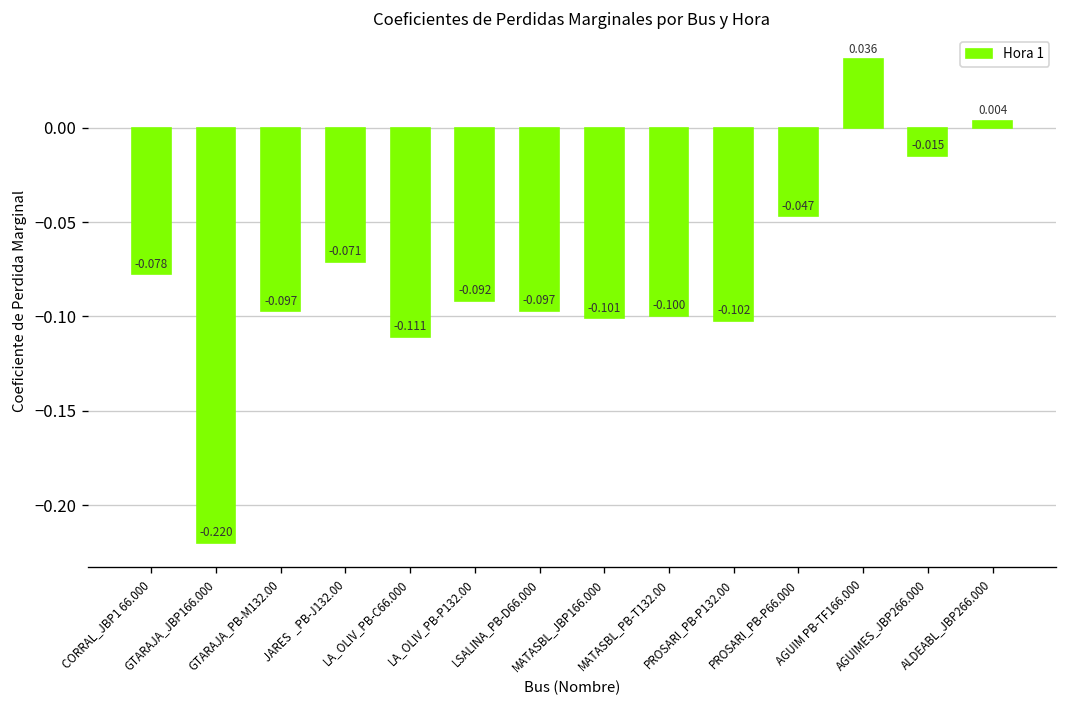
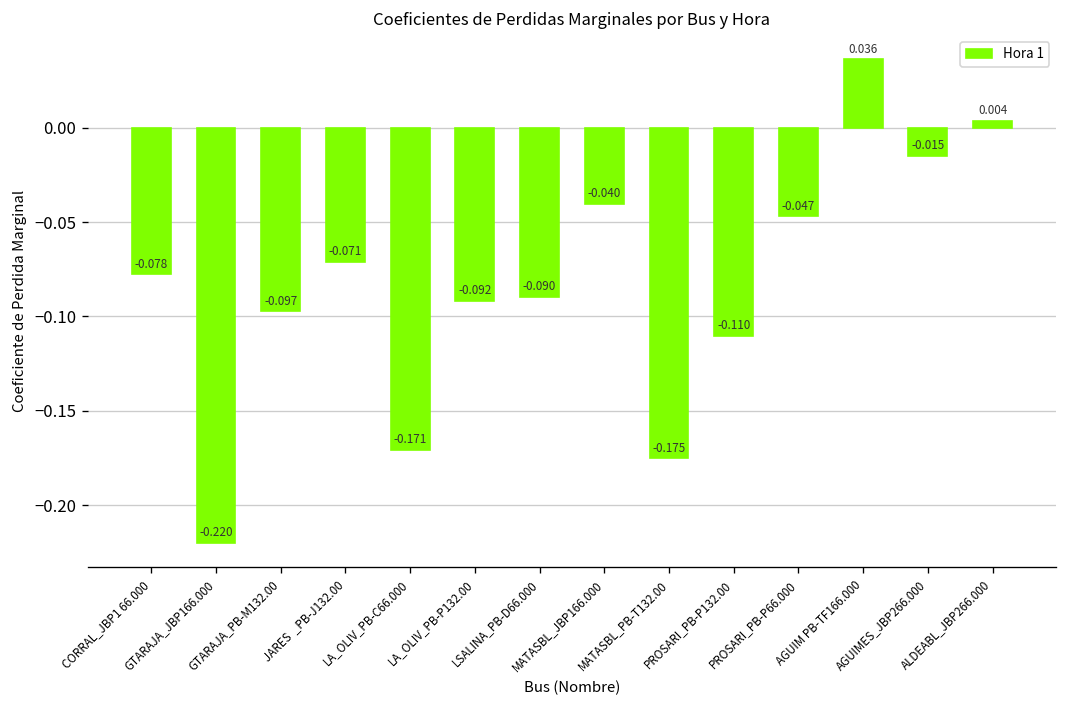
LA_OLIV_PB-C66.000: -0.111 -> -0.171
LSALINA_PB-D66.000: -0.097 -> -0.090
MATASBL_JBP166.000: -0.101 -> -0.040
MATASBL_PB-T132.00: -0.100 -> -0.175
PROSARI_PB-P132.00: -0.102 -> -0.110
